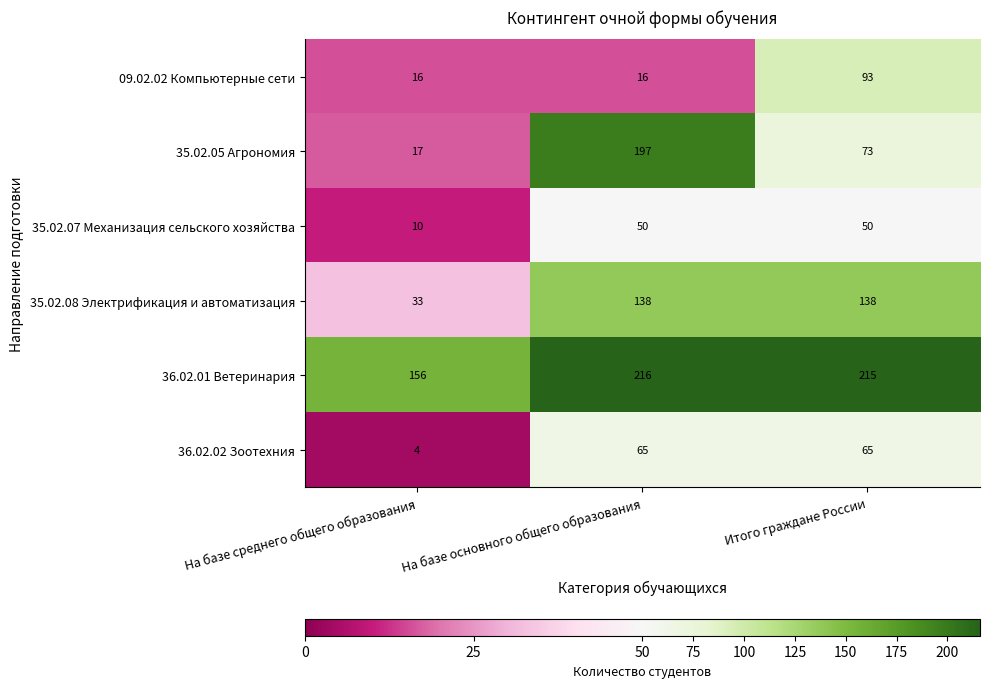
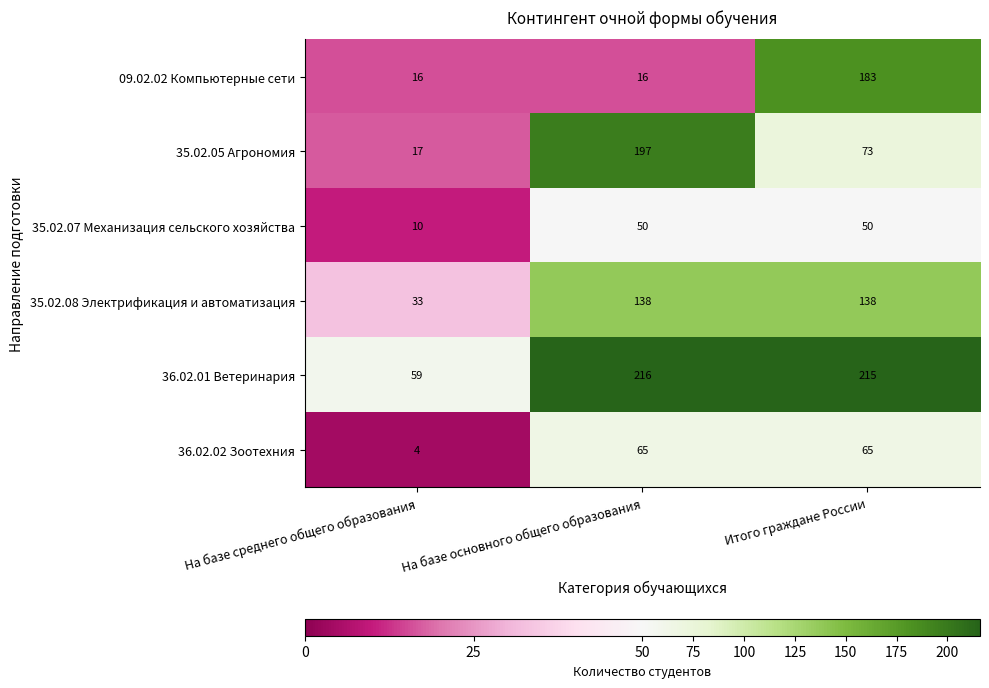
09.02.02 Компьютерные сети, Итого граждане России: 93 -> 183
36.02.01 Ветеринария, На базе среднего общего образования: 156 -> 59
